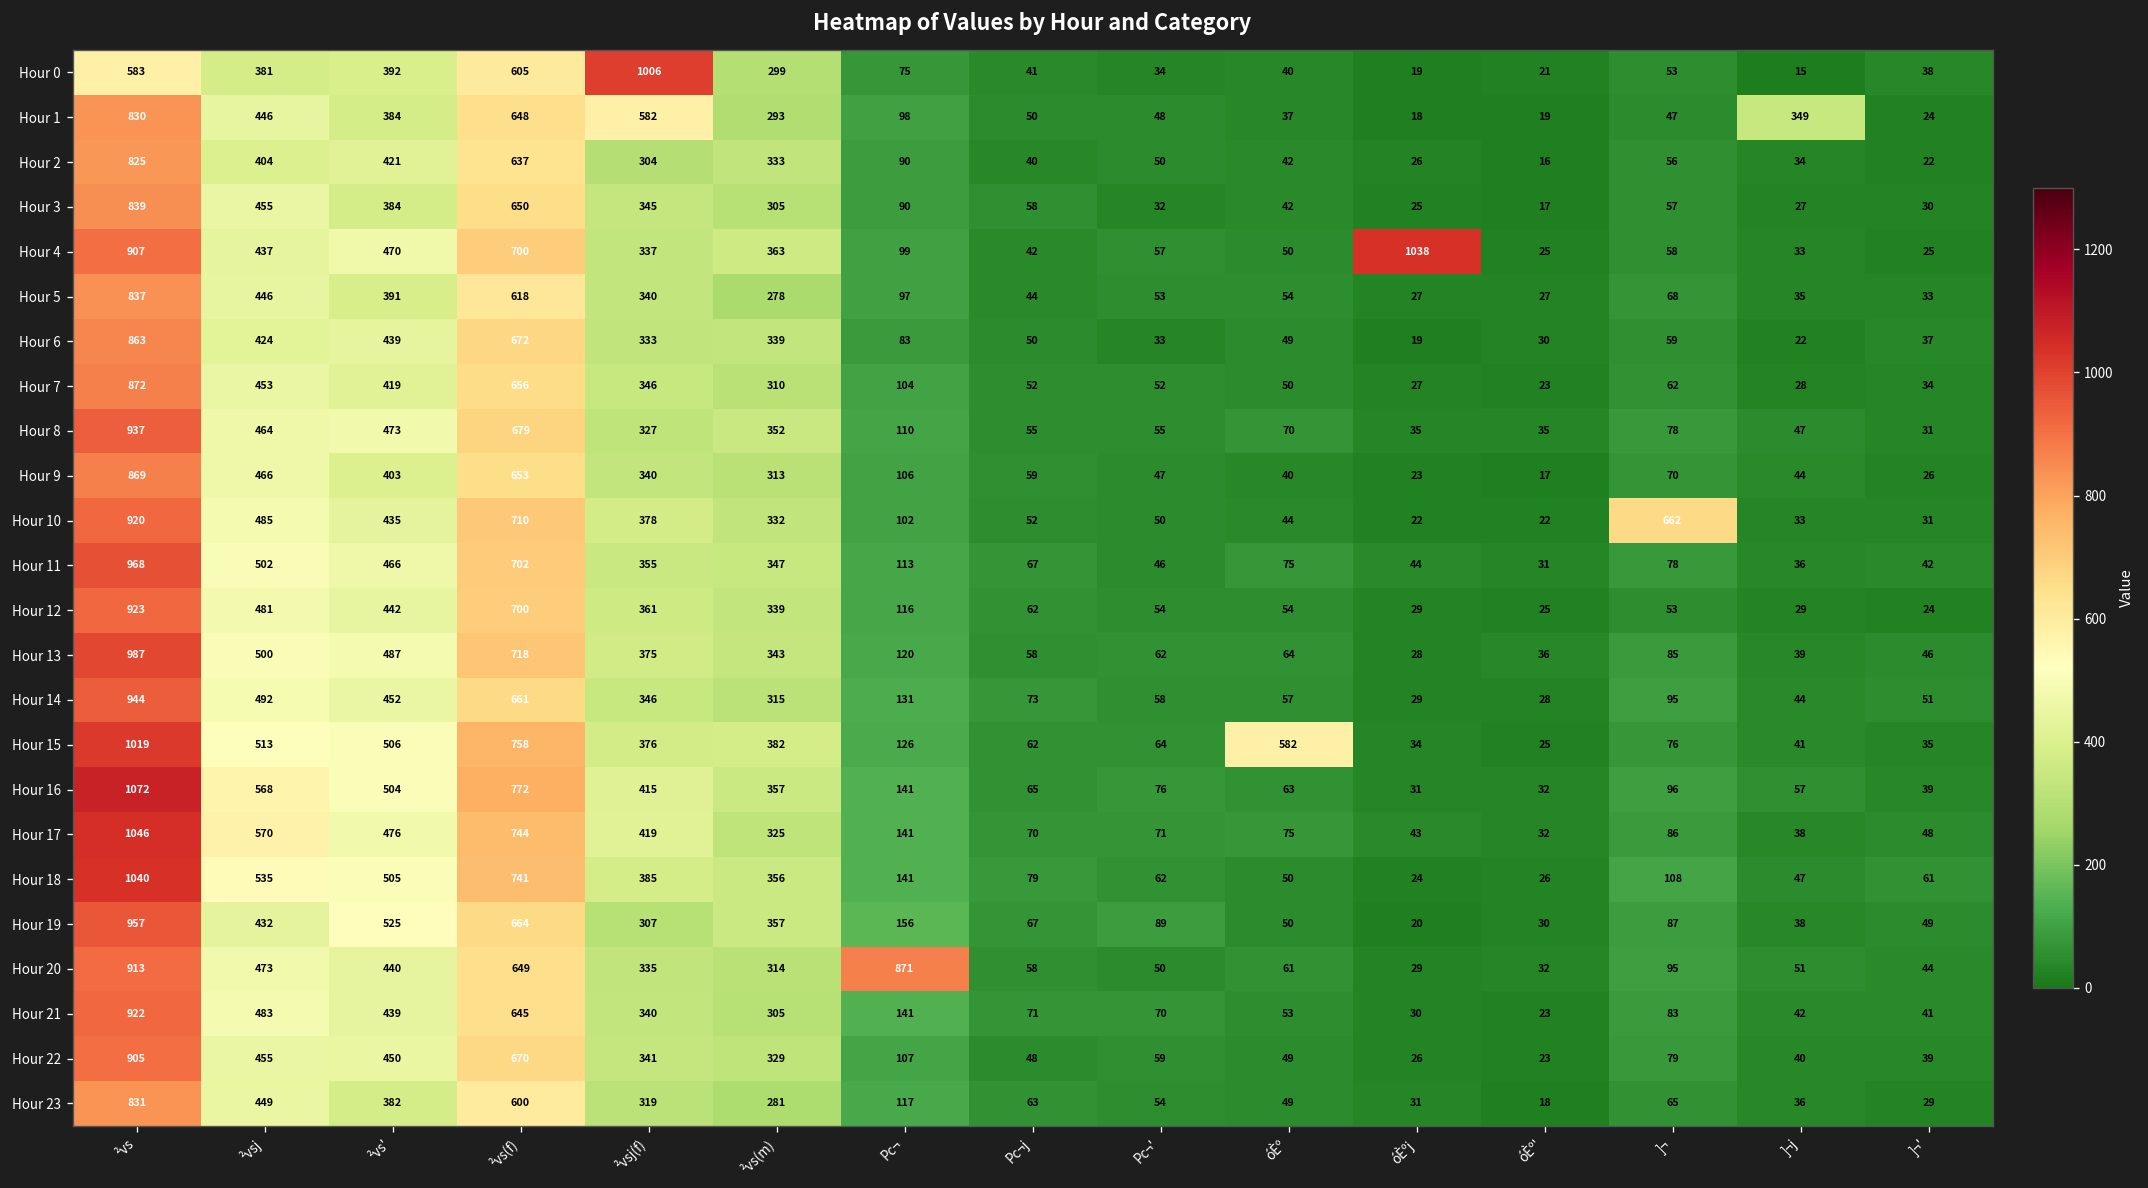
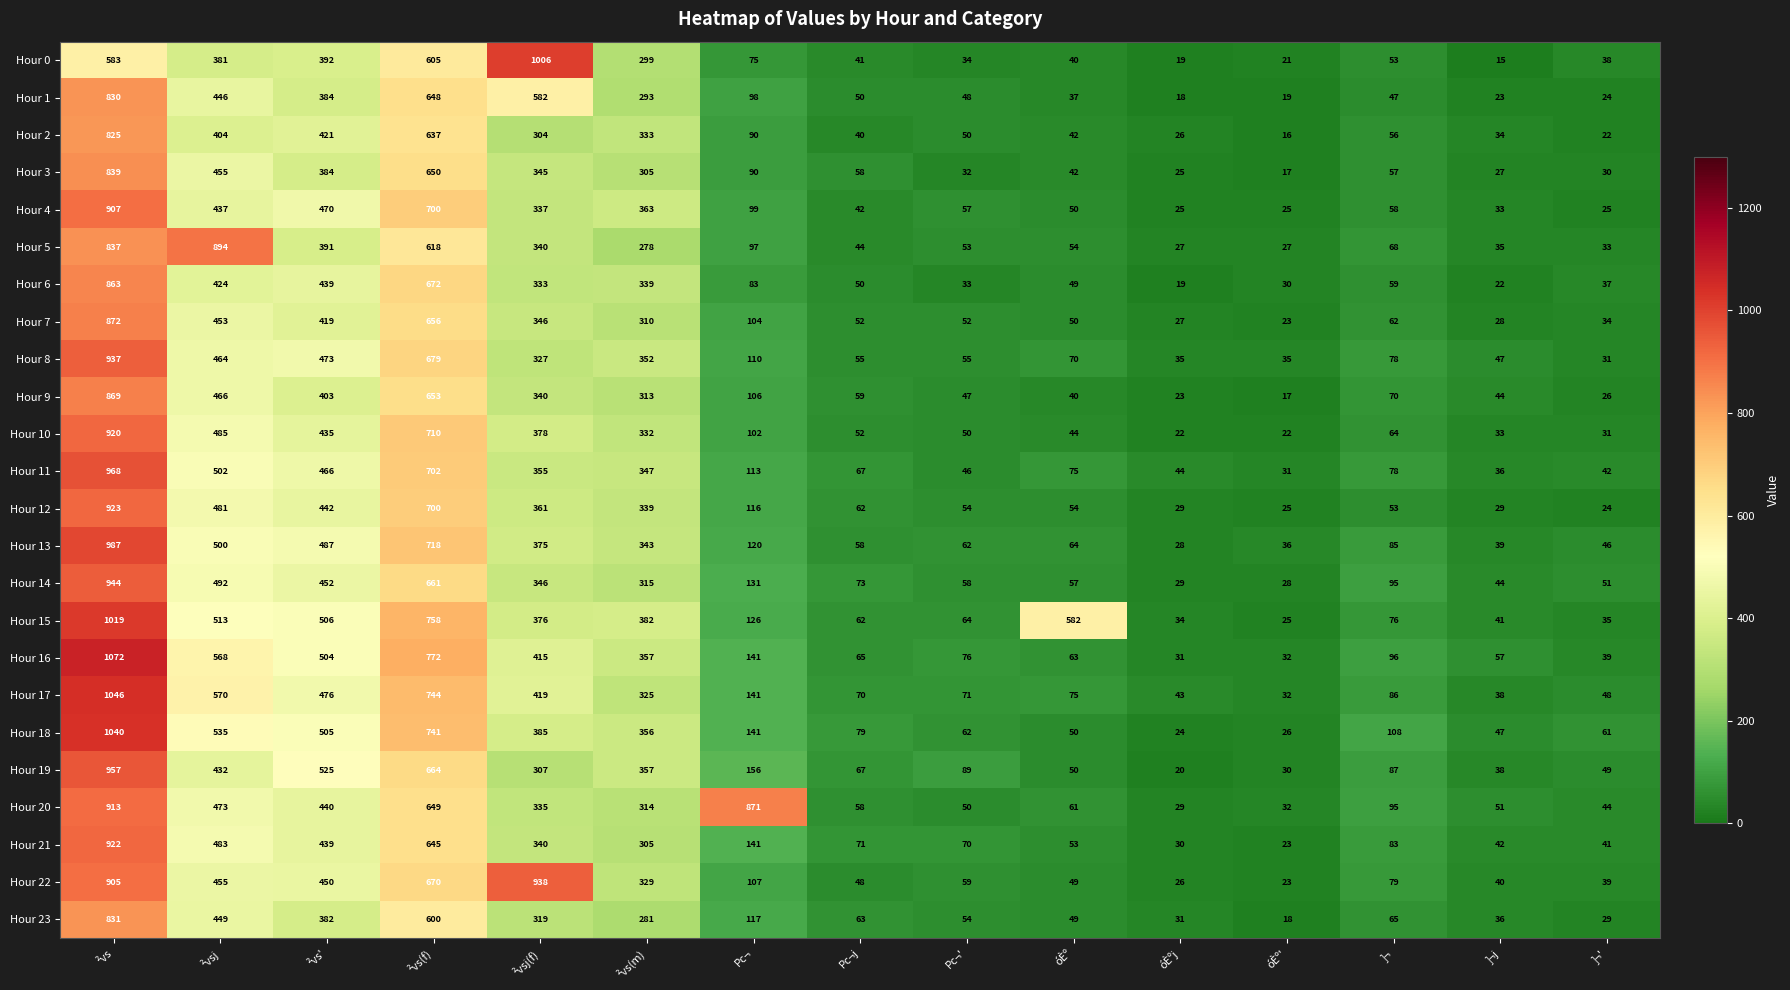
Hour 1, ]¬j: 349 -> 23
Hour 4, óÈºj: 1038 -> 25
Hour 5, ²vsj: 446 -> 894
Hour 10, ]¬: 662 -> 64
Hour 22, ²vsj(f): 341 -> 938
